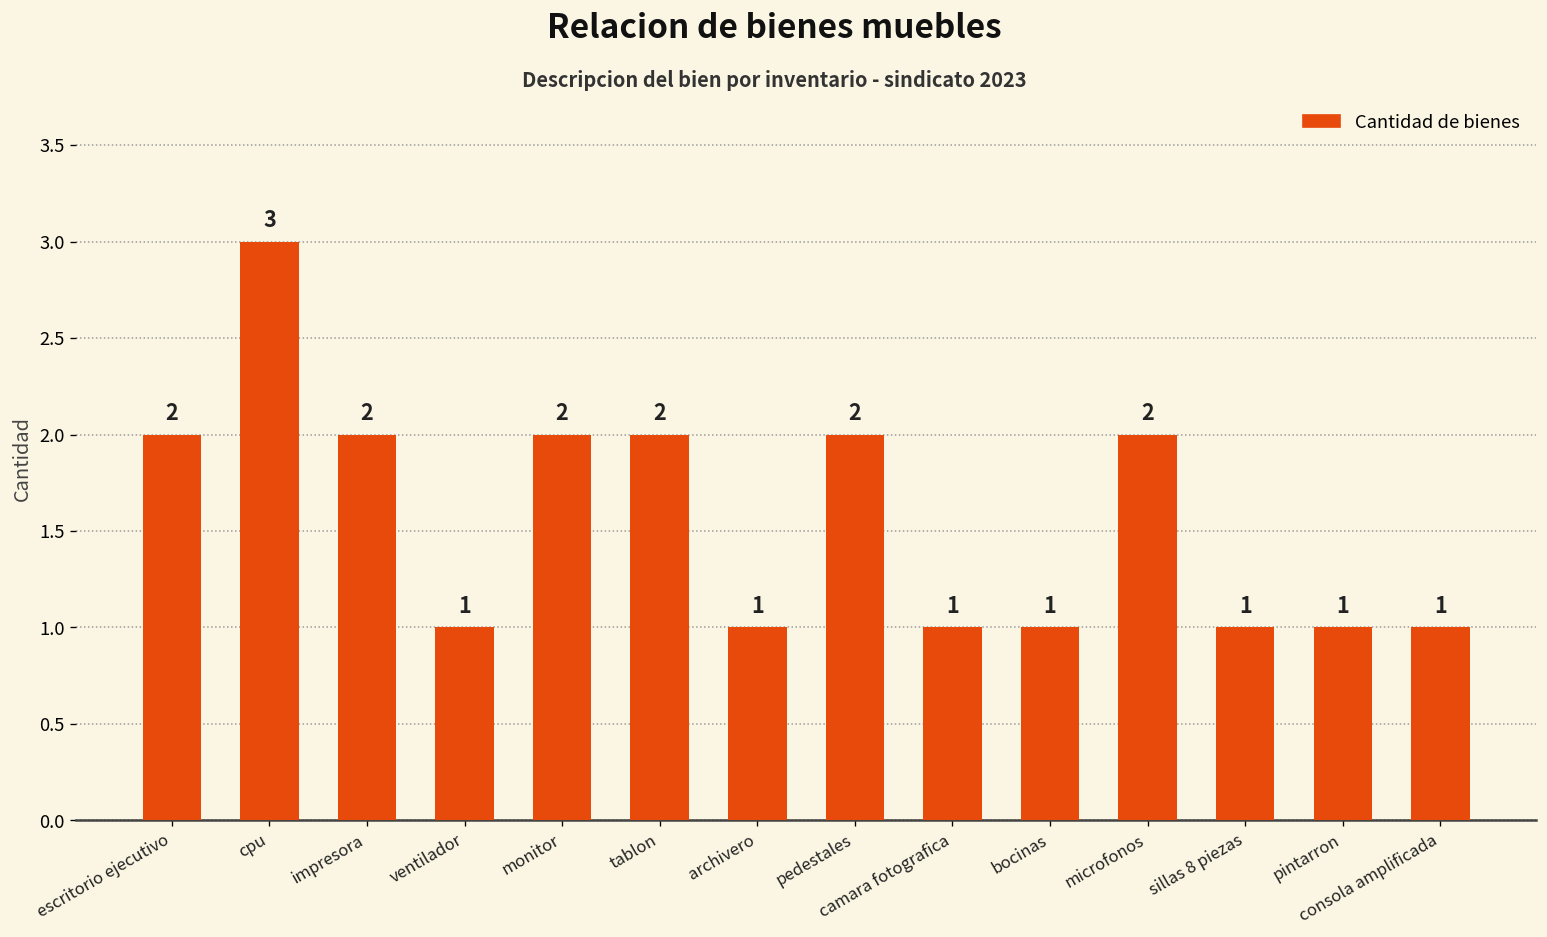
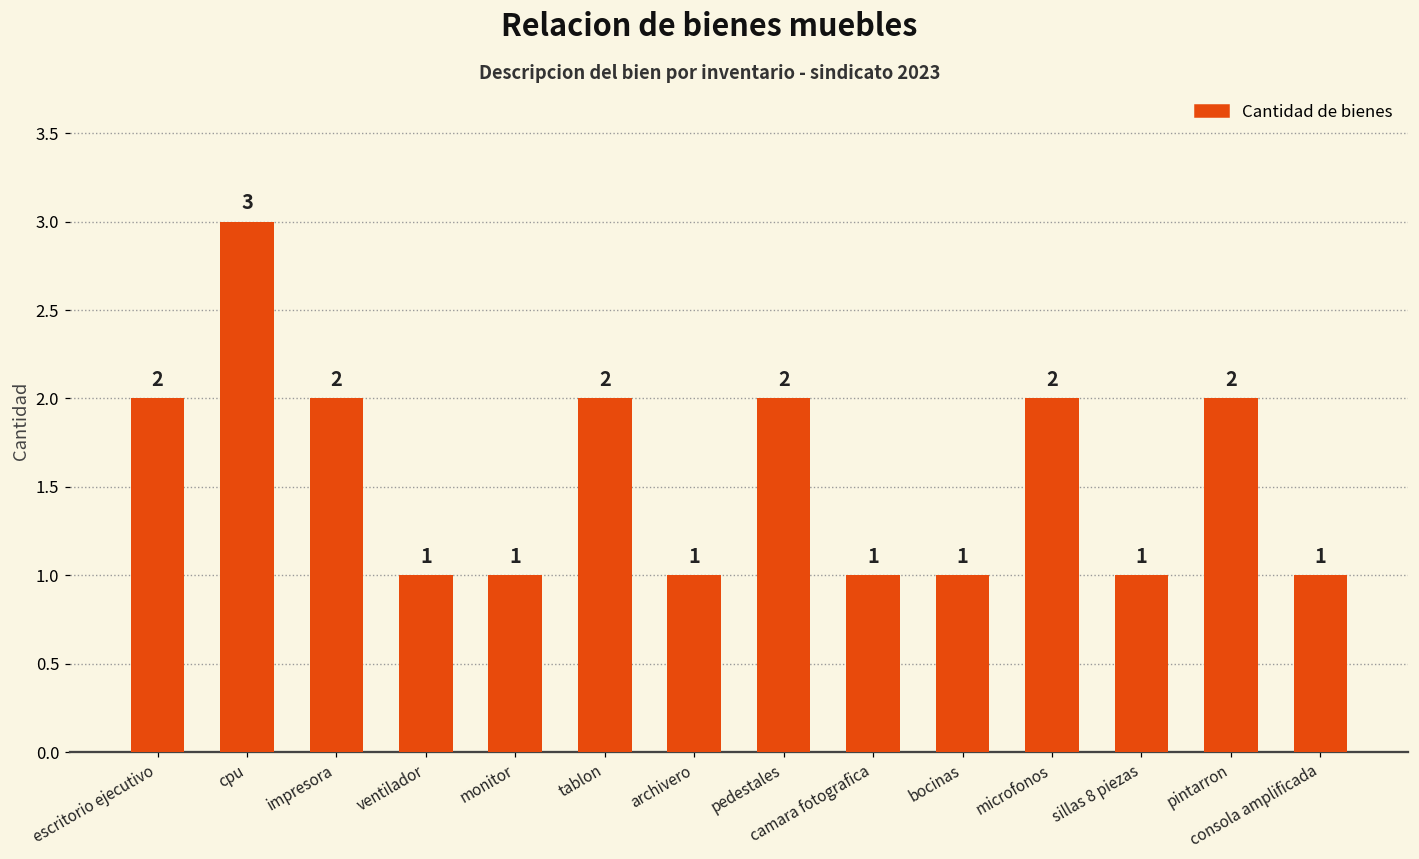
monitor: 2 -> 1
pintarron: 1 -> 2
